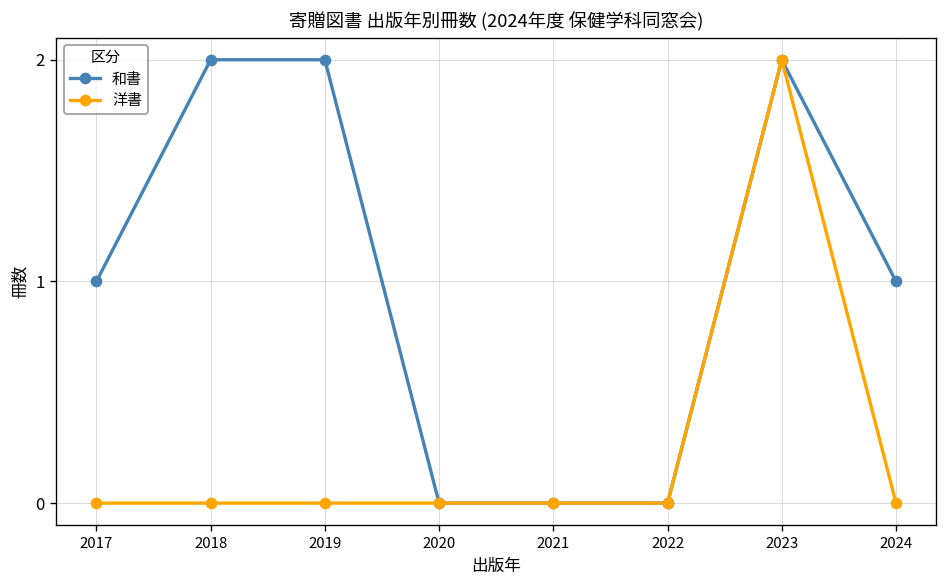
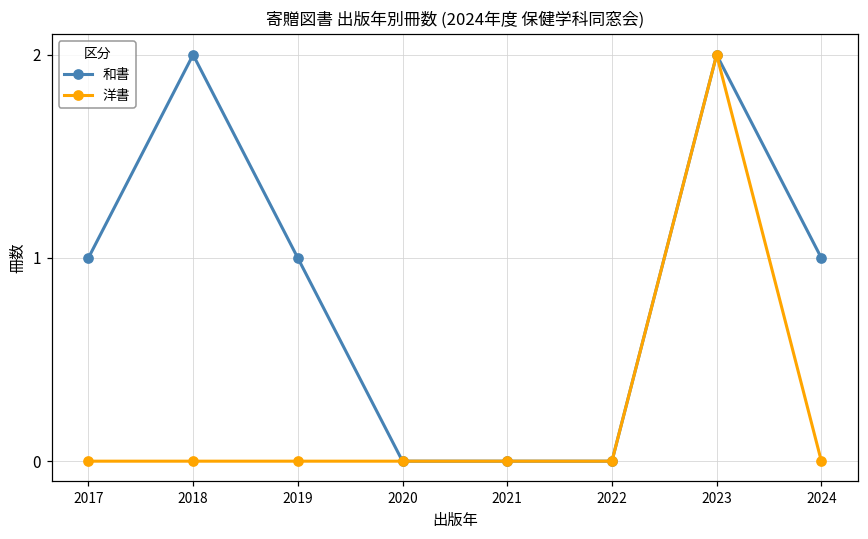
和書, 2019: 2 -> 1
